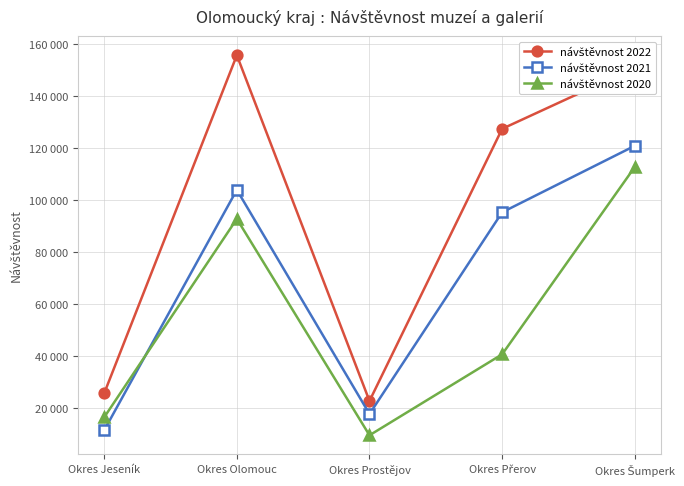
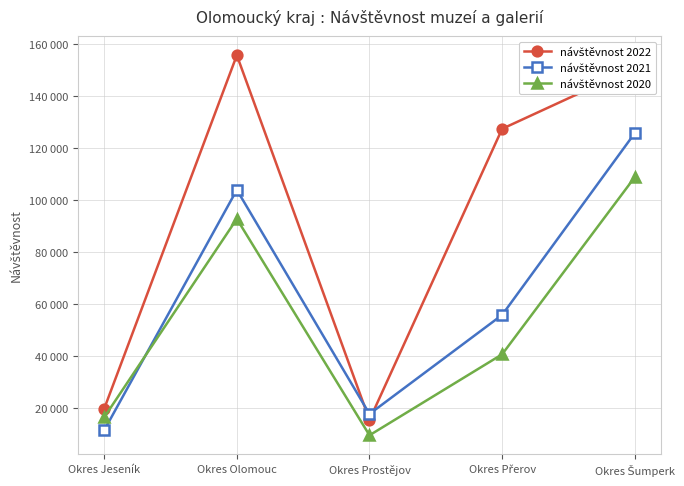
návštěvnost 2022, Okres Jeseník: 26000 -> 20000
návštěvnost 2022, Okres Prostějov: 23000 -> 15000
návštěvnost 2021, Okres Přerov: 95000 -> 56000
návštěvnost 2021, Okres Šumperk: 121000 -> 126000
návštěvnost 2020, Okres Šumperk: 113000 -> 109000
